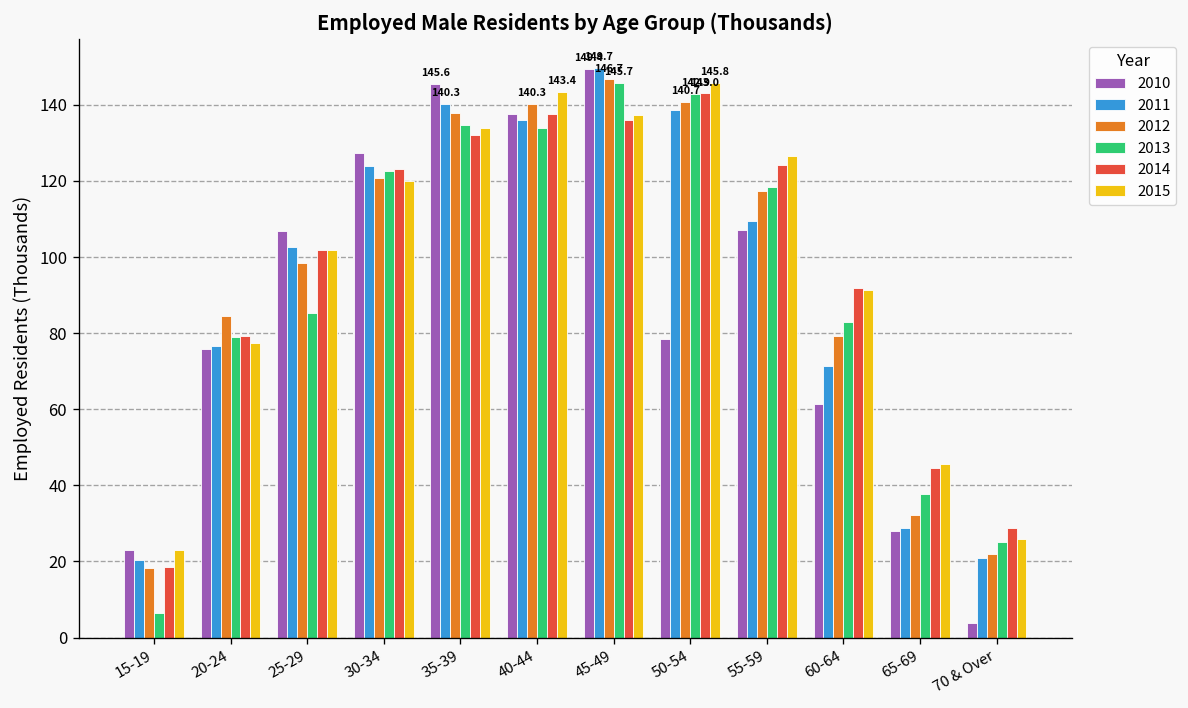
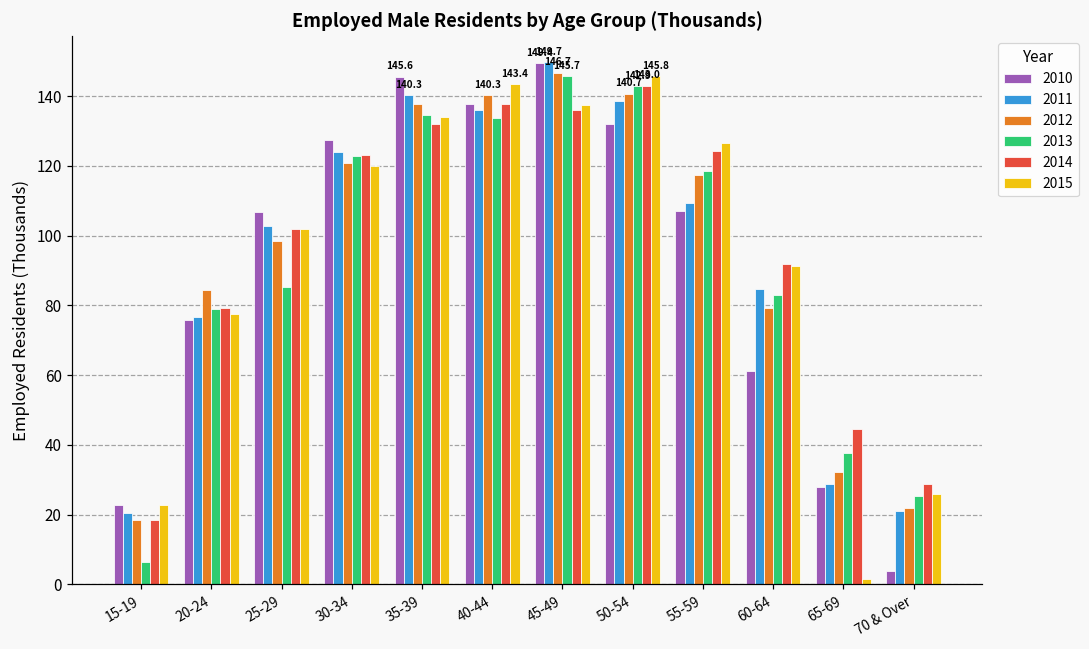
2010, 50-54: 78 -> 132
2011, 60-64: 71 -> 85
2015, 65-69: 46 -> 2
